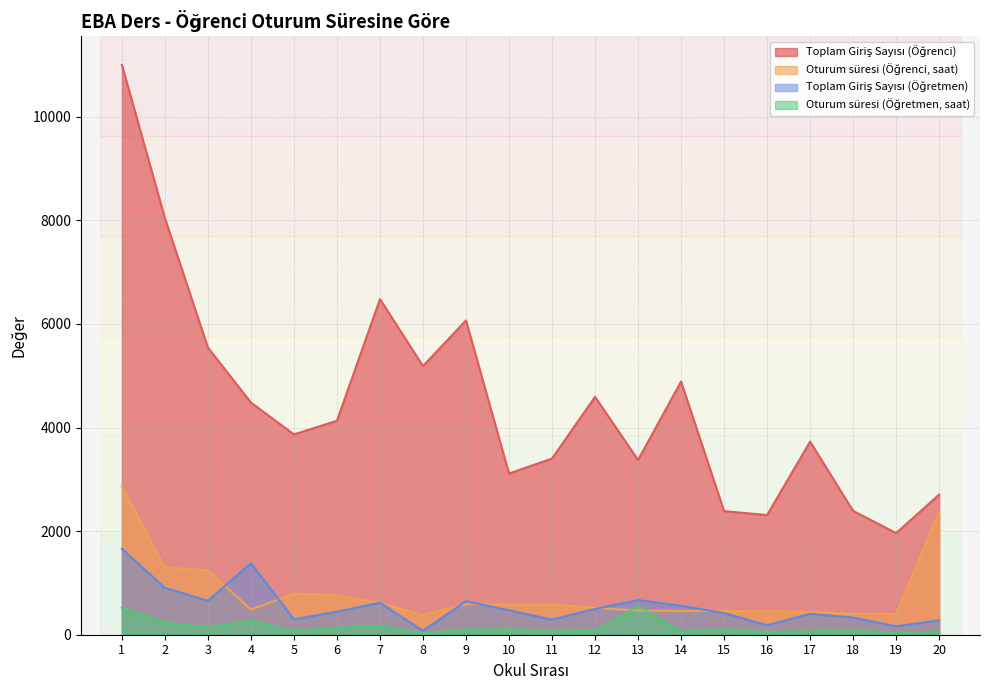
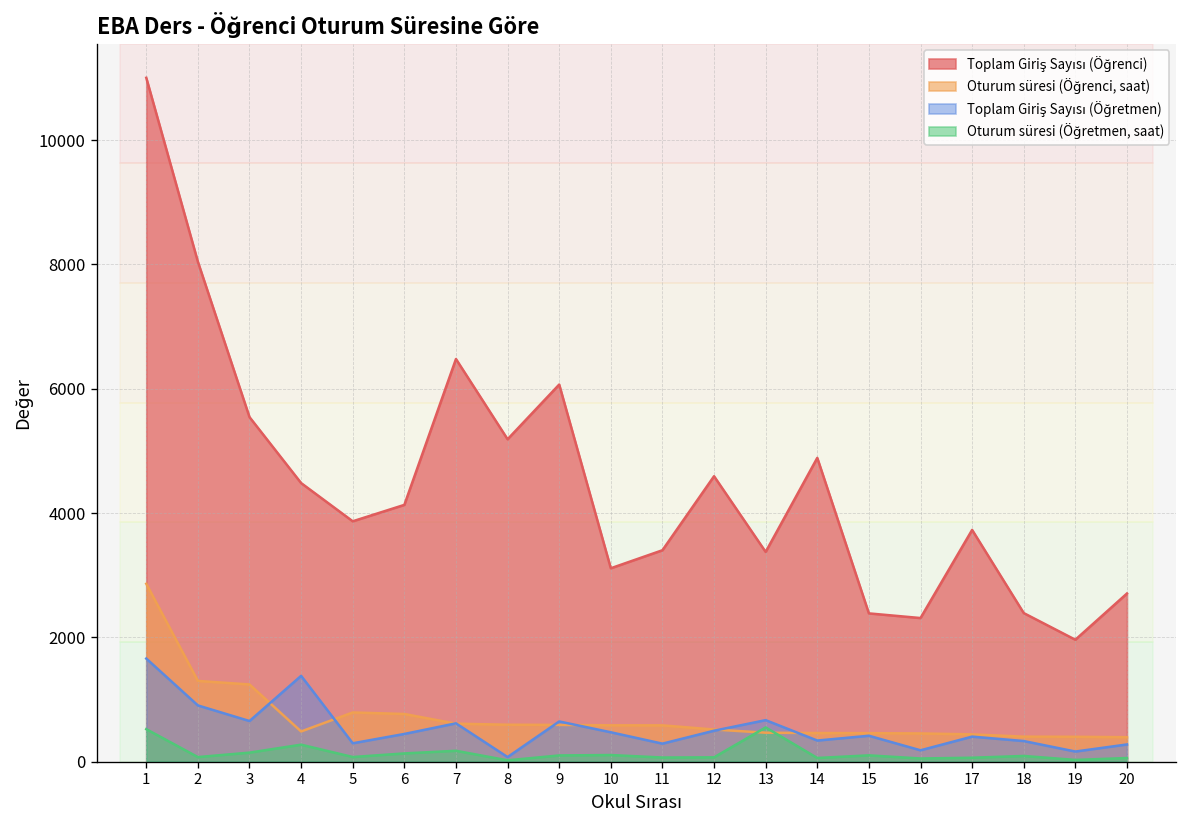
Oturum süresi (Öğretmen, saat), 2: 200 -> 100
Oturum süresi (Öğrenci, saat), 8: 400 -> 600
Toplam Giriş Sayısı (Öğretmen), 14: 600 -> 300
Oturum süresi (Öğrenci, saat), 20: 2400 -> 400
